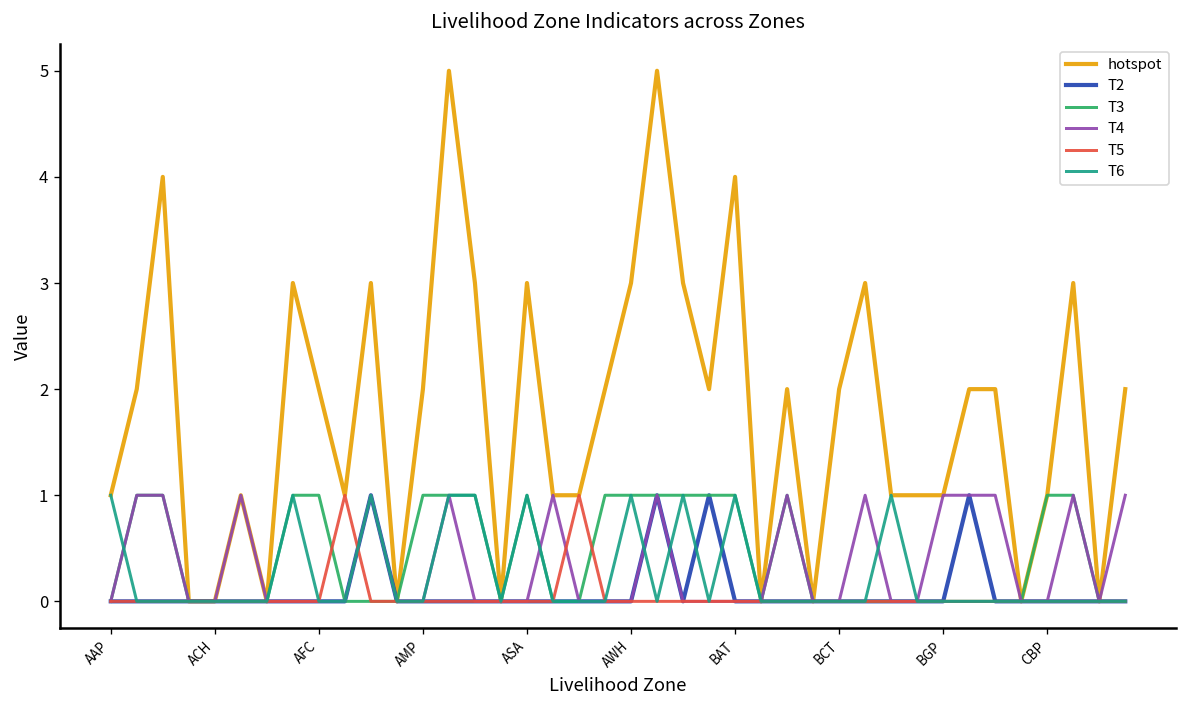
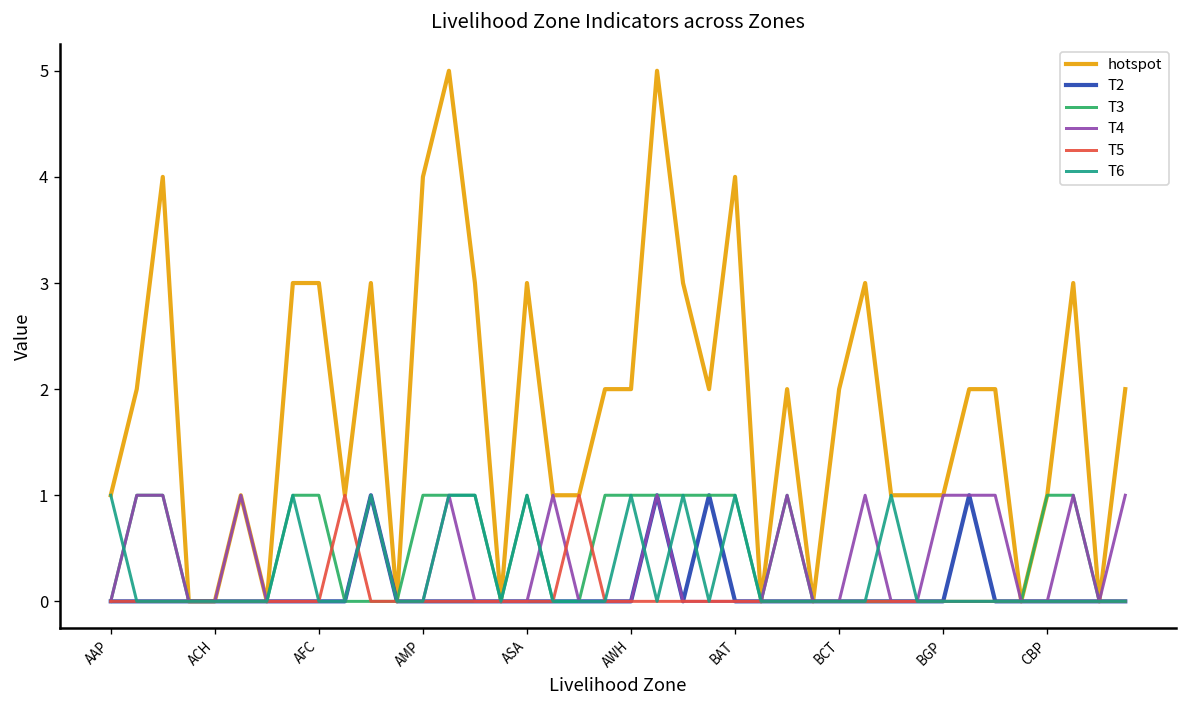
hotspot, AFC: 2 -> 3
hotspot, AMP: 2 -> 4
hotspot, AWH: 3 -> 2
